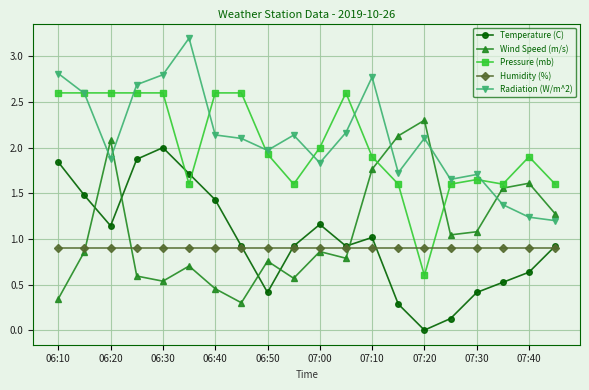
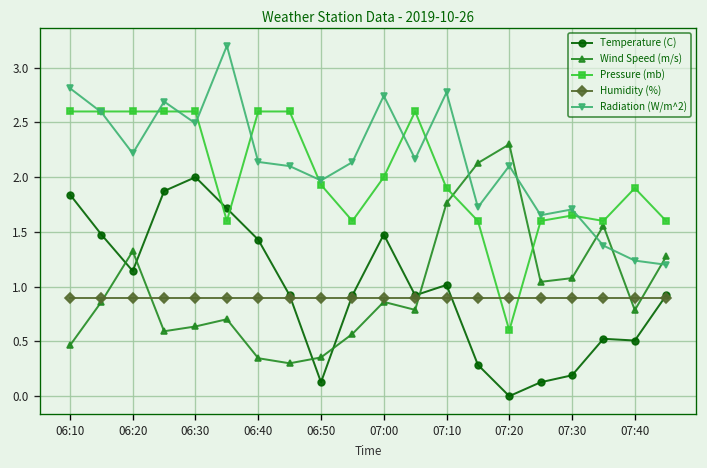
Wind Speed (m/s), 06:10: 0.3 -> 0.5
Wind Speed (m/s), 06:20: 2.1 -> 1.3
Radiation (W/m^2), 06:20: 1.9 -> 2.2
Wind Speed (m/s), 06:30: 0.5 -> 0.6
Radiation (W/m^2), 06:30: 2.8 -> 2.5
Wind Speed (m/s), 06:40: 0.5 -> 0.3
Temperature (C), 06:50: 0.4 -> 0.1
Wind Speed (m/s), 06:50: 0.8 -> 0.4
Temperature (C), 07:00: 1.2 -> 1.5
Radiation (W/m^2), 07:00: 1.8 -> 2.7
Temperature (C), 07:30: 0.4 -> 0.2
Temperature (C), 07:40: 0.6 -> 0.5
Wind Speed (m/s), 07:40: 1.6 -> 0.8
